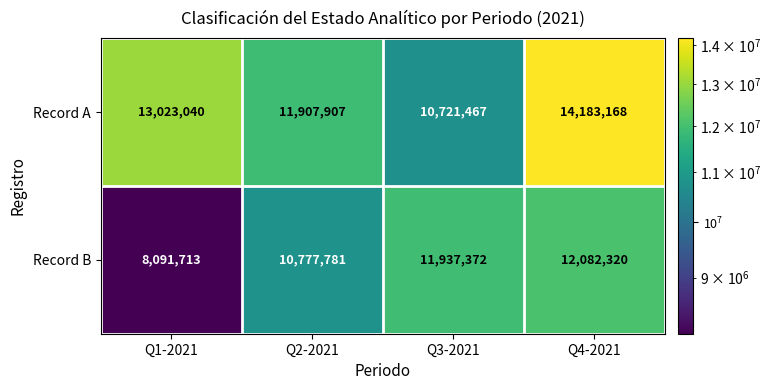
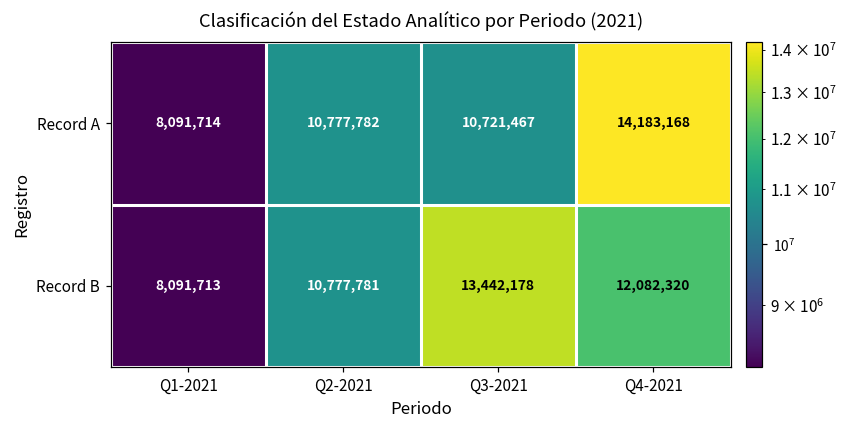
Record A, Q1-2021: 13,023,040 -> 8,091,714
Record A, Q2-2021: 11,907,907 -> 10,777,782
Record B, Q3-2021: 11,937,372 -> 13,442,178
